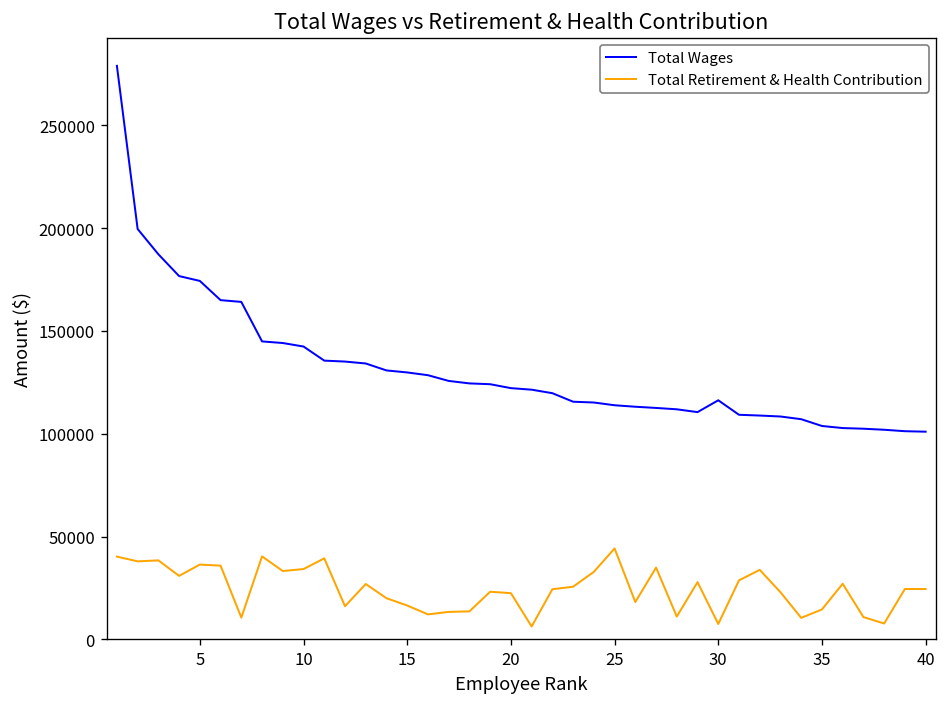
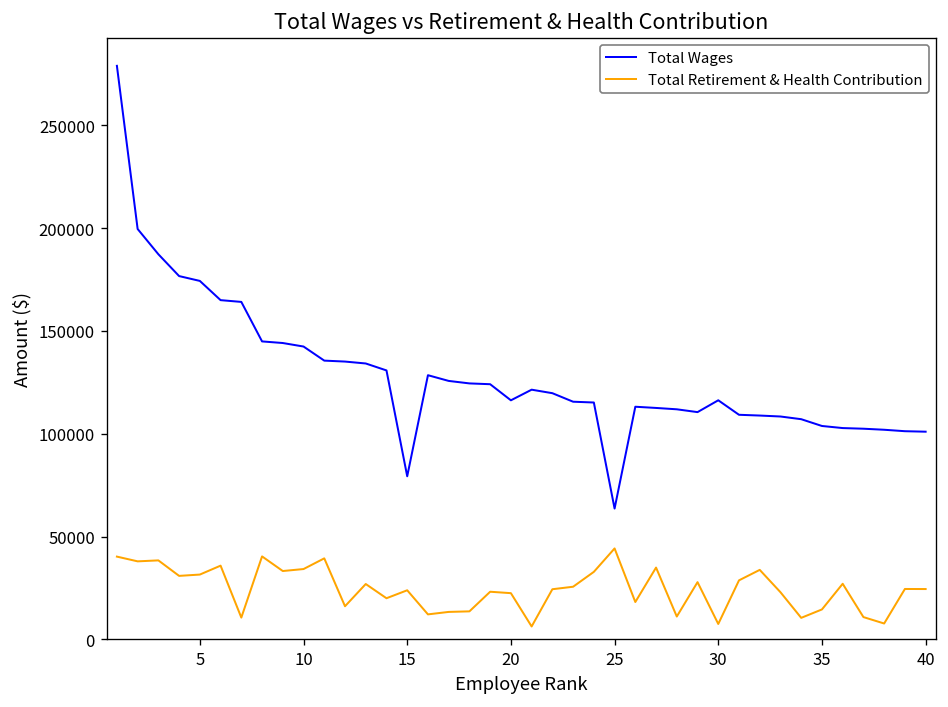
Total Retirement & Health Contribution, 5: 36000 -> 32000
Total Wages, 15: 130000 -> 79000
Total Retirement & Health Contribution, 15: 17000 -> 24000
Total Wages, 20: 122000 -> 116000
Total Wages, 25: 114000 -> 64000
